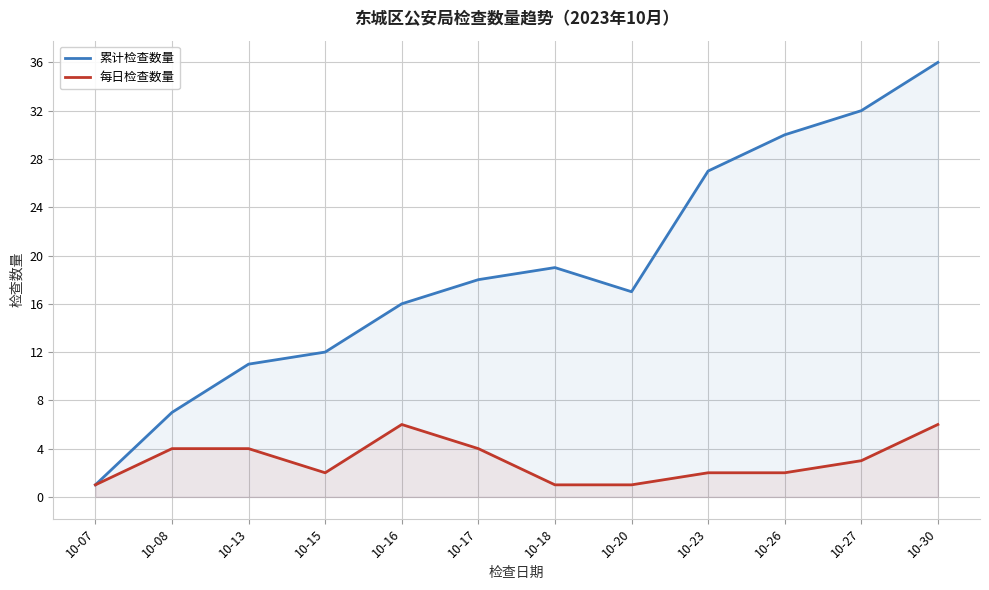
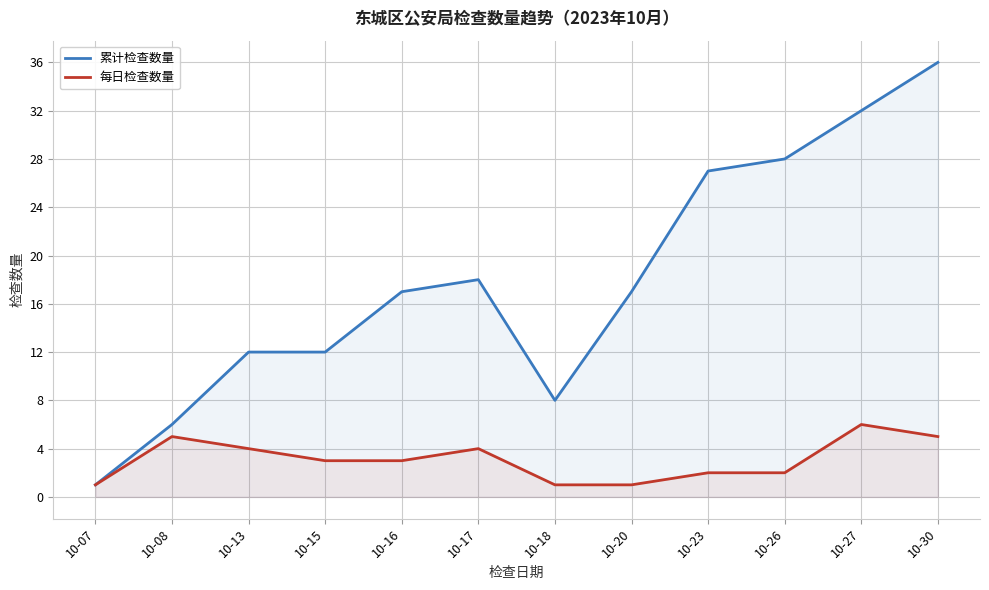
累计检查数量, 10-08: 7 -> 6
每日检查数量, 10-08: 4 -> 5
累计检查数量, 10-13: 11 -> 12
每日检查数量, 10-15: 2 -> 3
累计检查数量, 10-16: 16 -> 17
每日检查数量, 10-16: 6 -> 3
累计检查数量, 10-18: 19 -> 8
累计检查数量, 10-26: 30 -> 28
每日检查数量, 10-27: 3 -> 6
每日检查数量, 10-30: 6 -> 5
